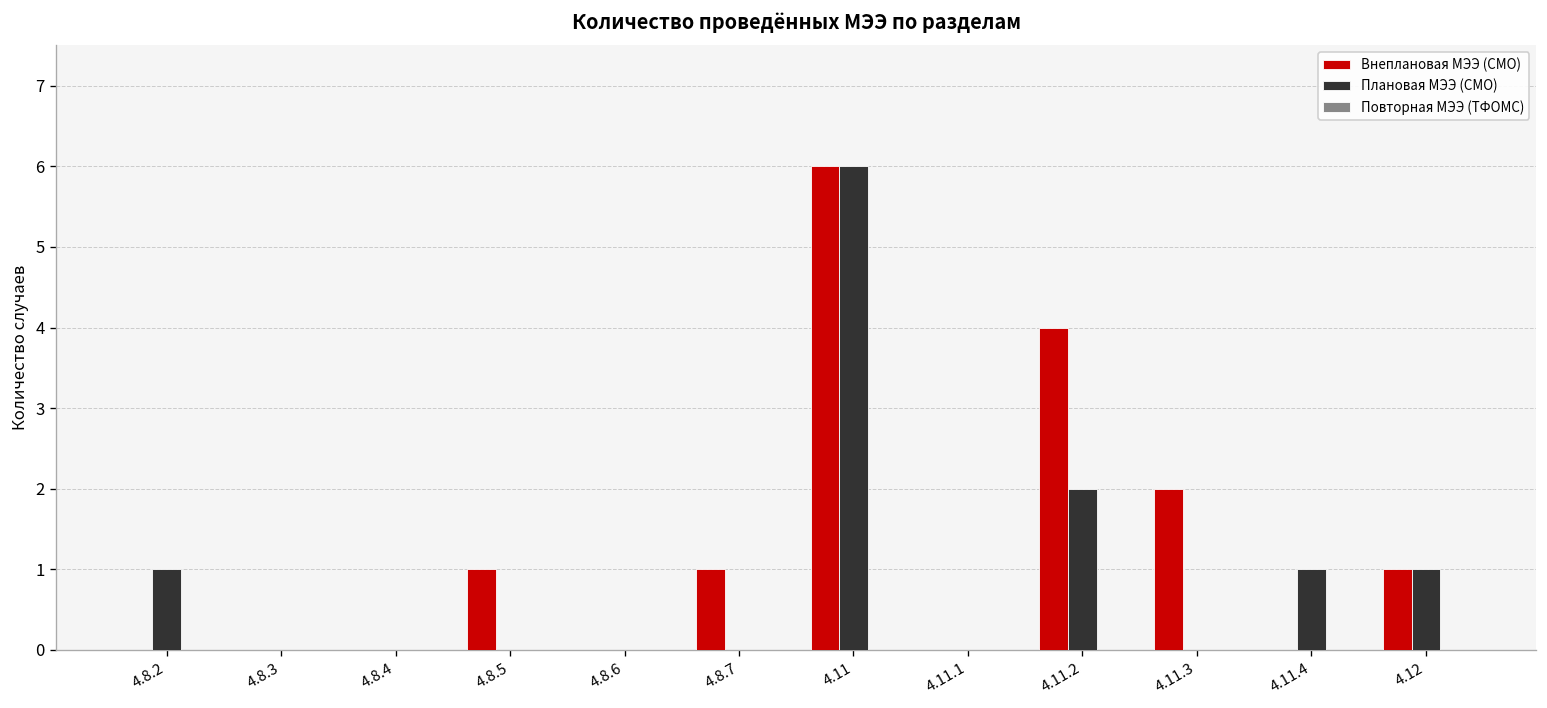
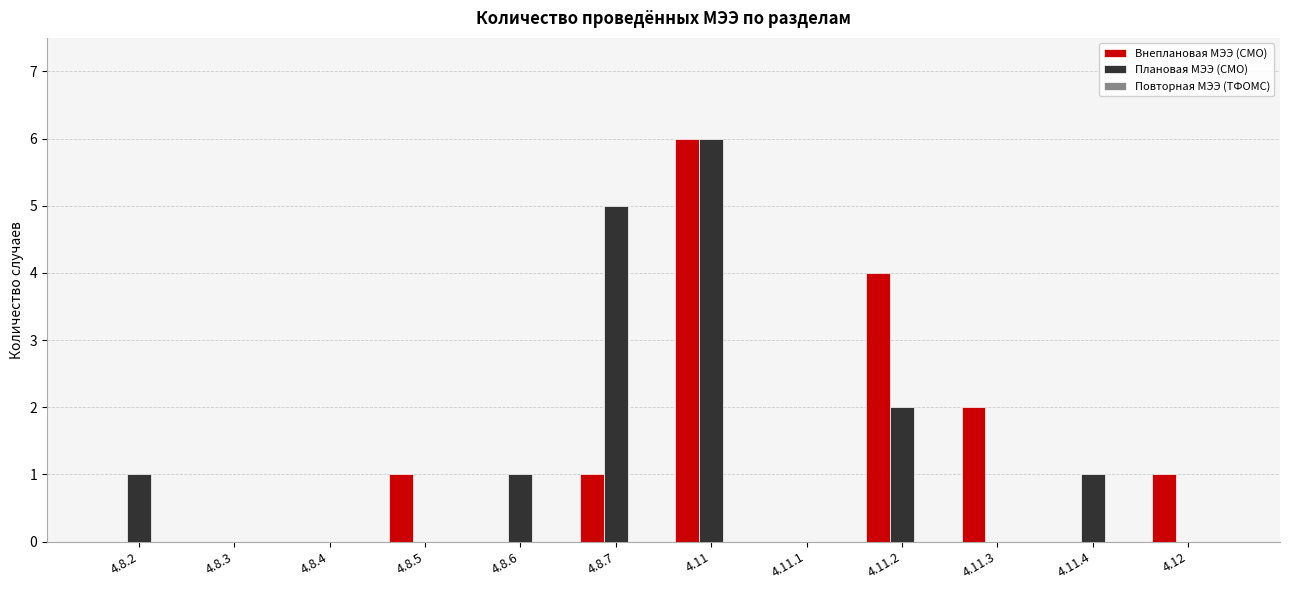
Плановая МЭЭ (СМО), 4.8.6: 0 -> 1
Плановая МЭЭ (СМО), 4.8.7: 0 -> 5
Плановая МЭЭ (СМО), 4.12: 1 -> 0
